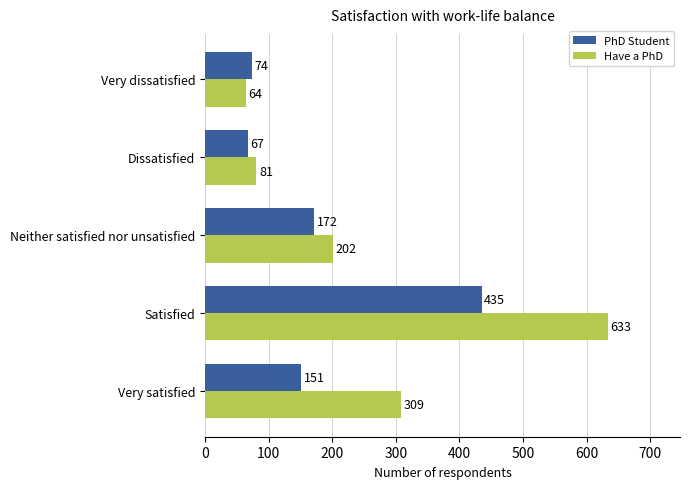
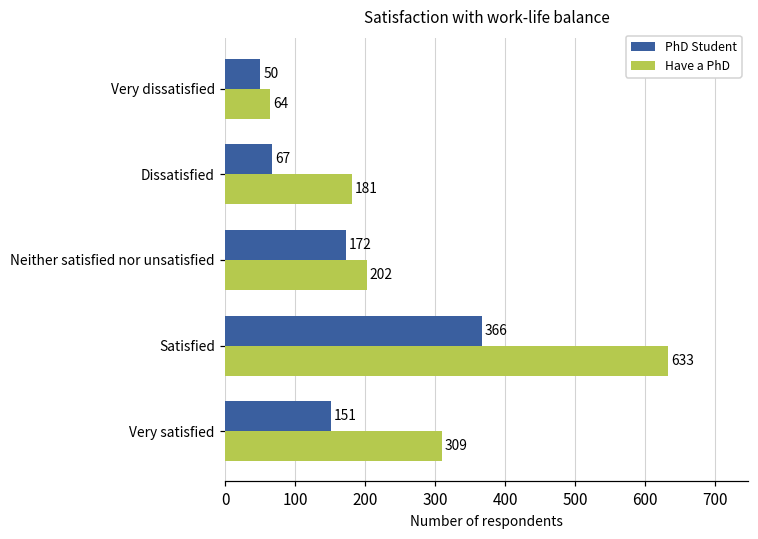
PhD Student, Very dissatisfied: 74 -> 50
Have a PhD, Dissatisfied: 81 -> 181
PhD Student, Satisfied: 435 -> 366
